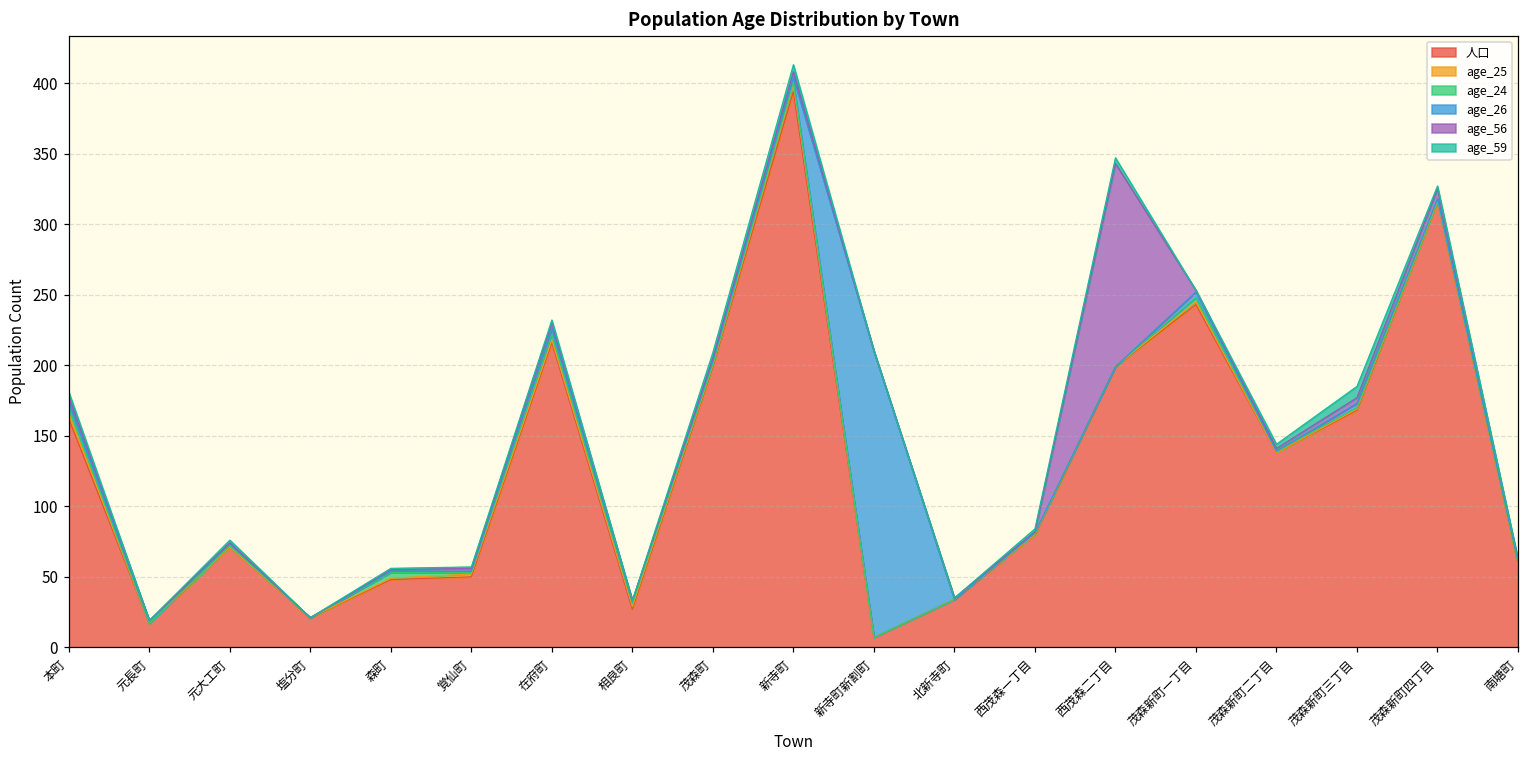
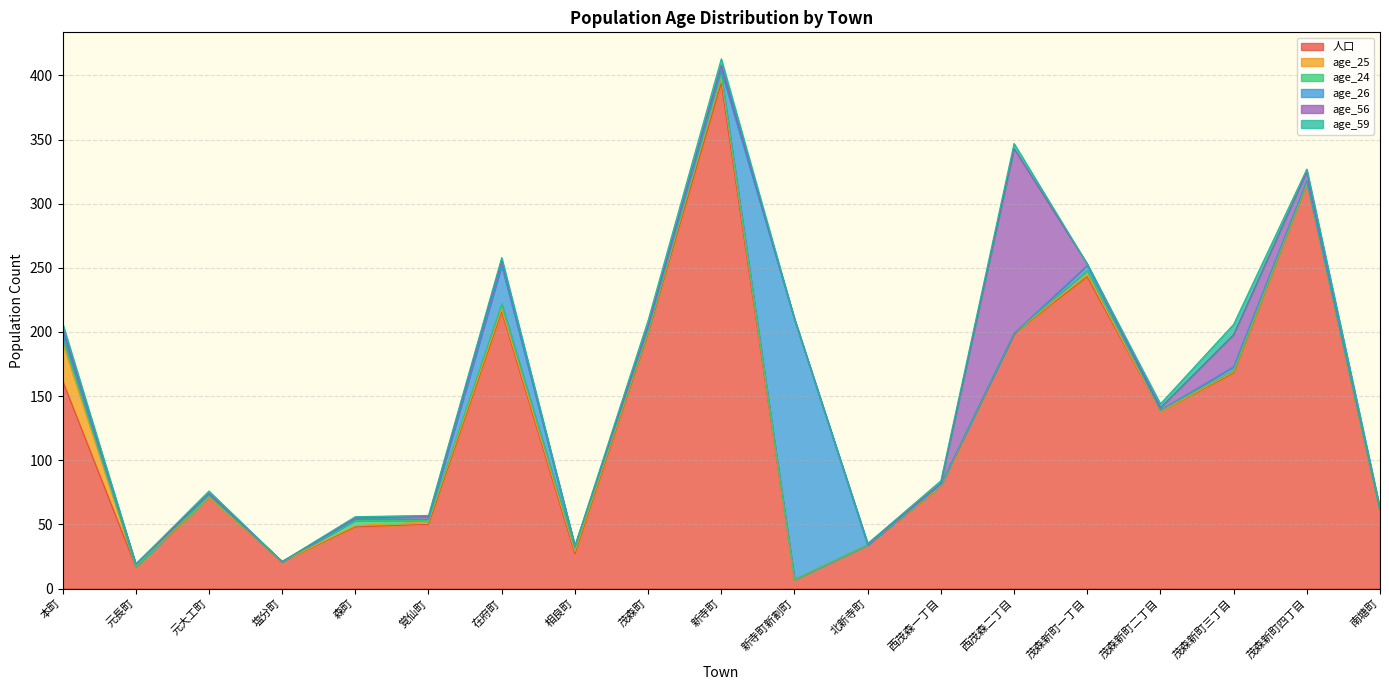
age_25, 本町: 4 -> 30
age_26, 在府町: 4 -> 30
age_56, 茂森新町三丁目: 4 -> 25
